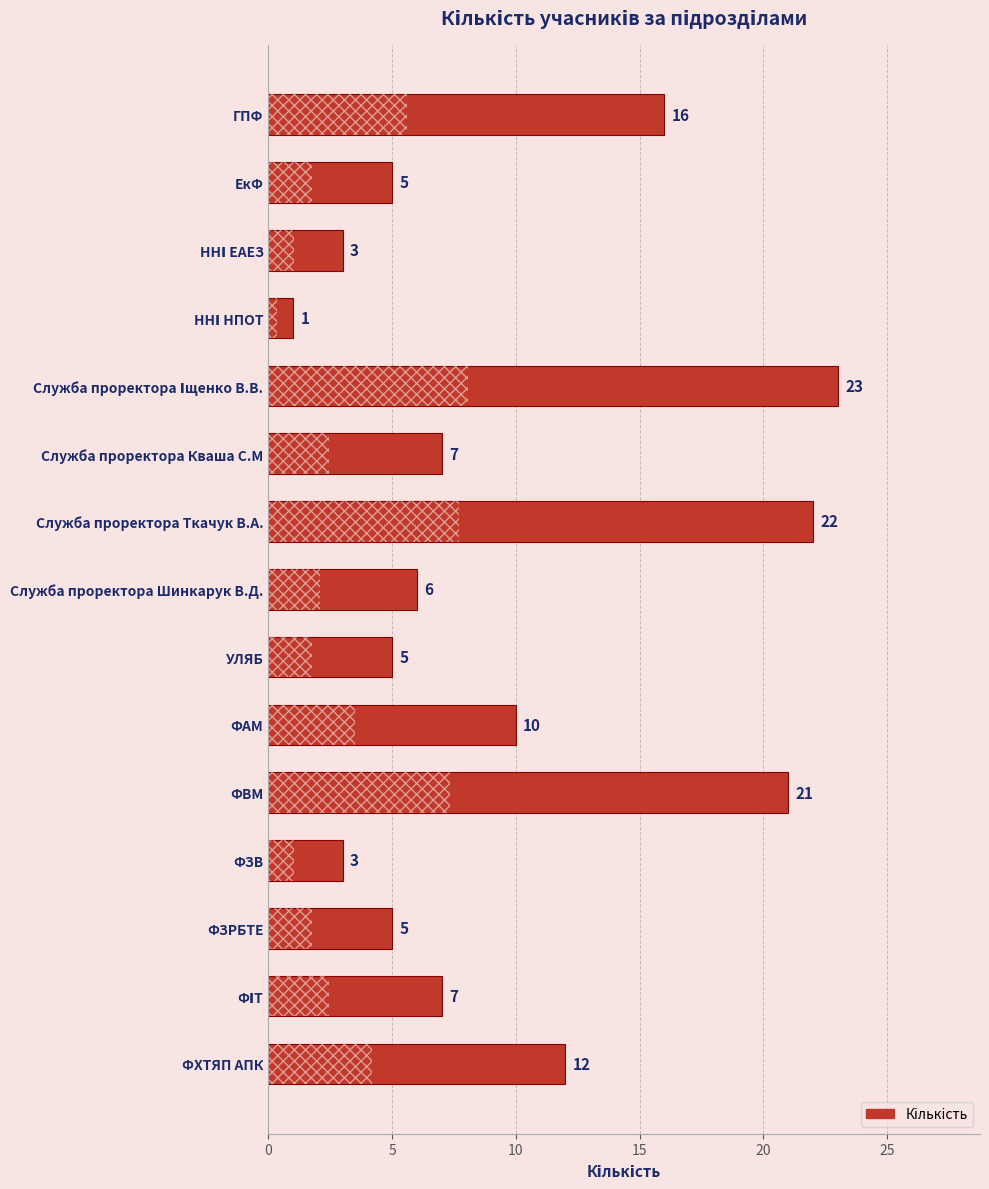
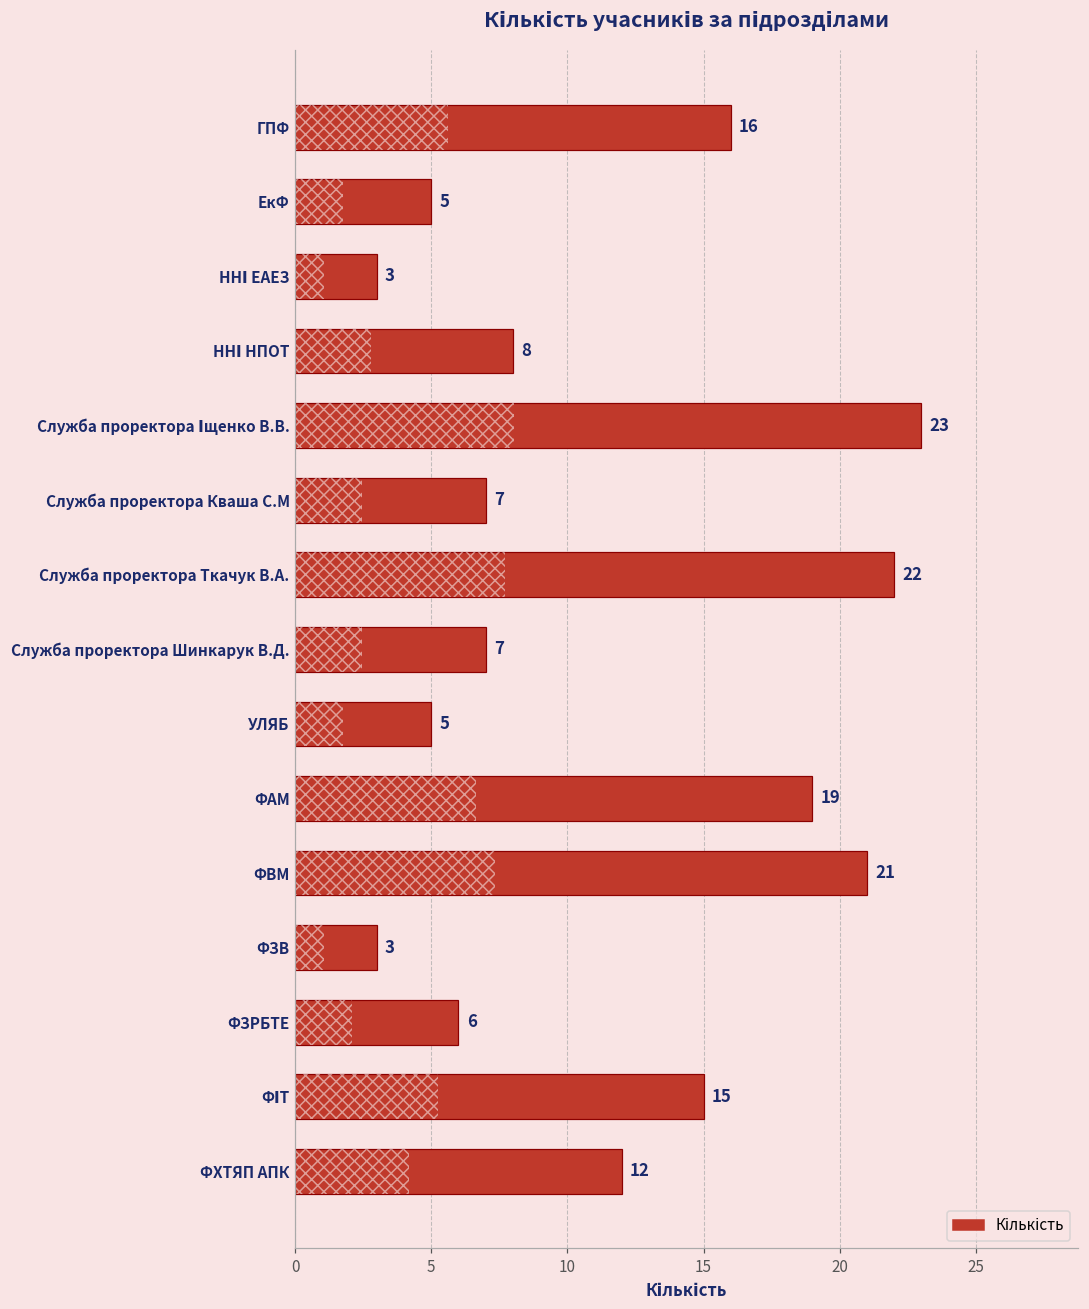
ННІ НПОТ: 1 -> 8
Служба проректора Шинкарук В.Д.: 6 -> 7
ФАМ: 10 -> 19
ФЗРБТЕ: 5 -> 6
ФІТ: 7 -> 15
